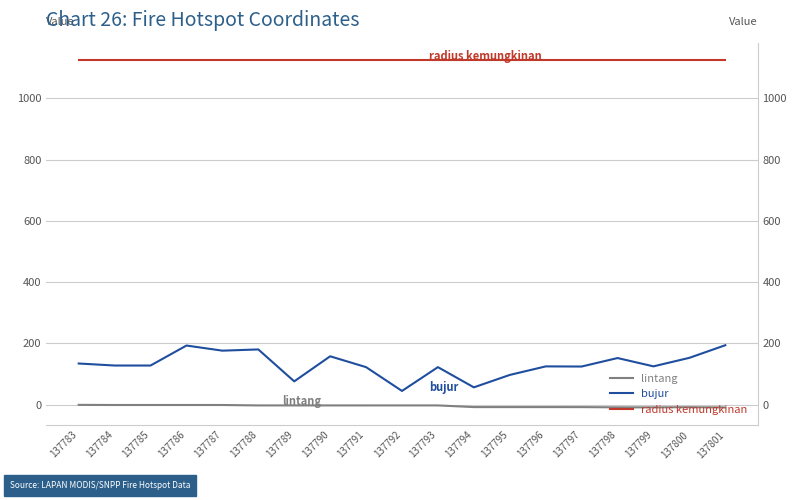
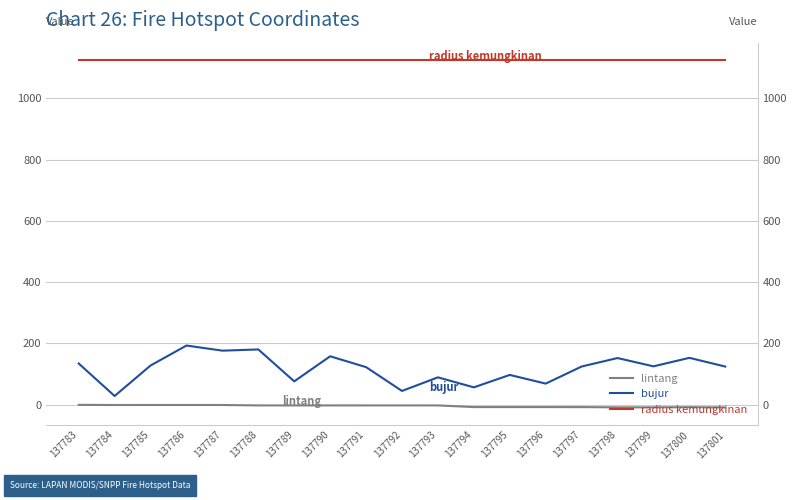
bujur, 137784: 130 -> 30
bujur, 137793: 120 -> 90
bujur, 137796: 120 -> 70
bujur, 137801: 190 -> 120
